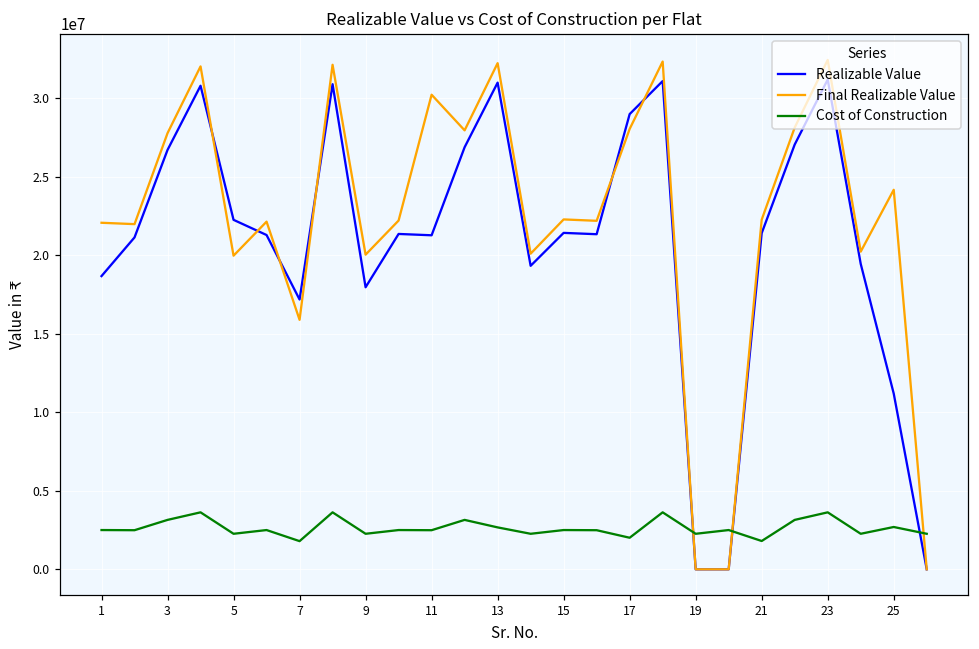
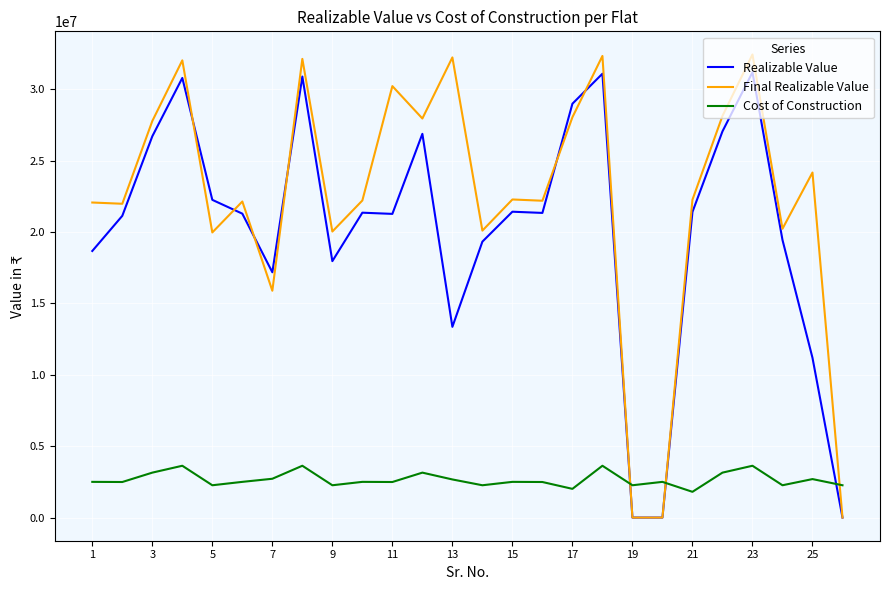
Cost of Construction, 7: 1800000 -> 2700000
Realizable Value, 13: 31000000 -> 13400000
